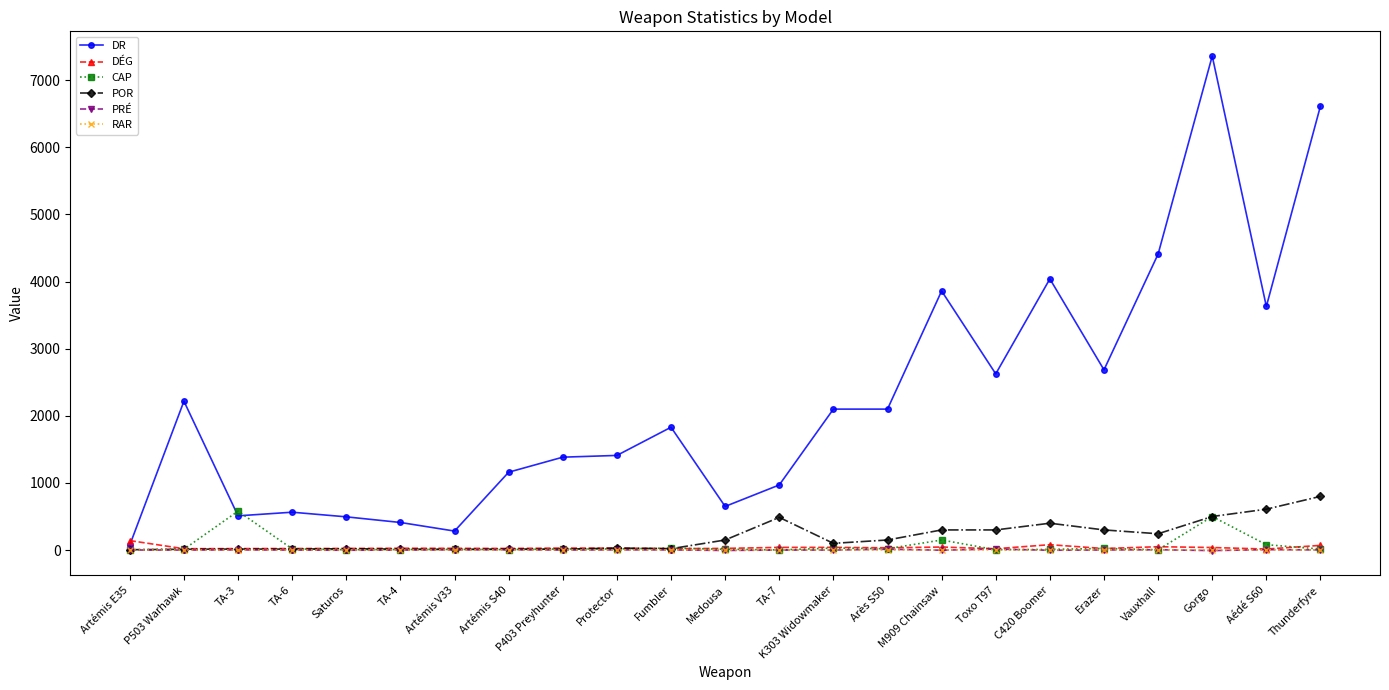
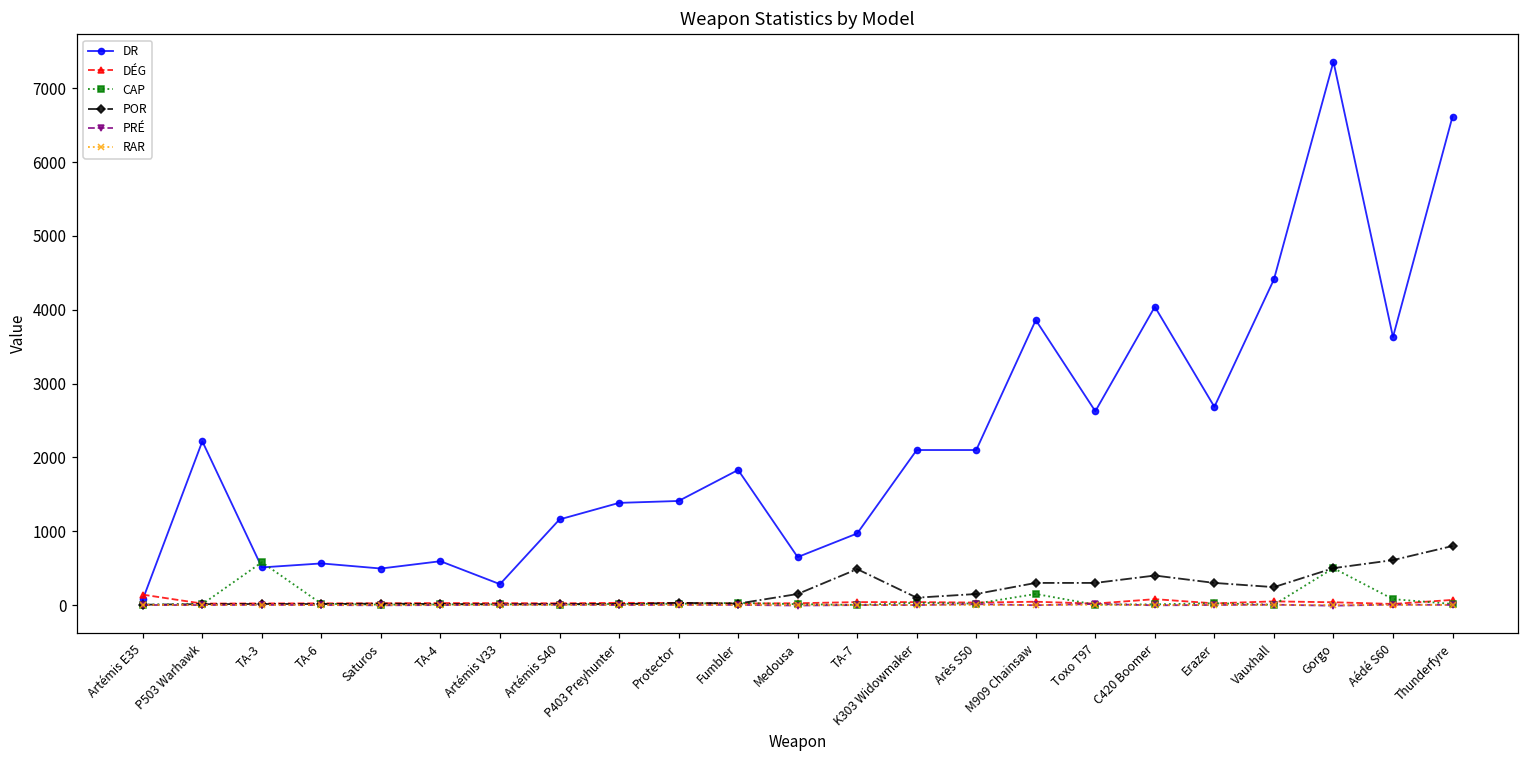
DR, TA-4: 400 -> 600
